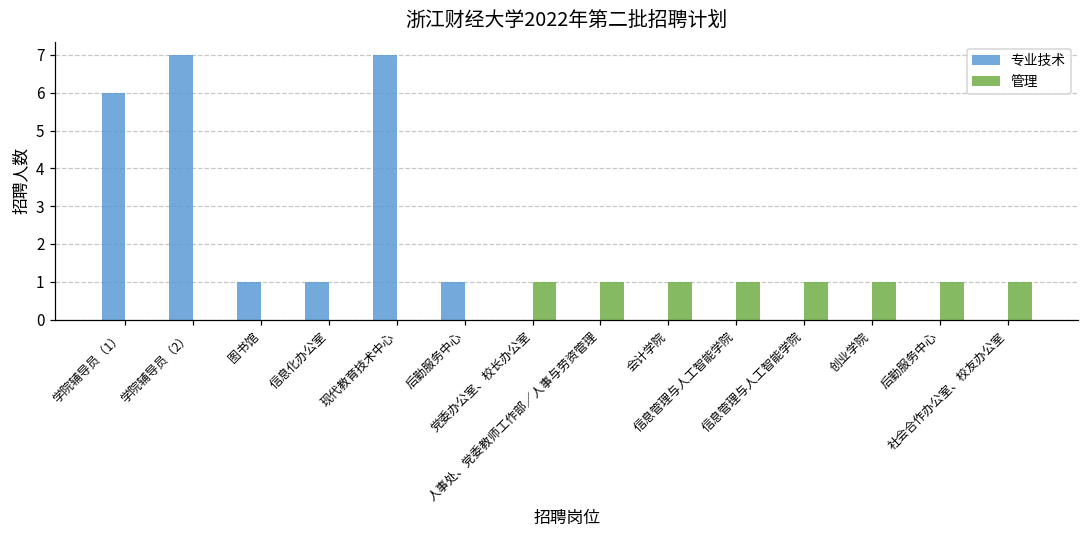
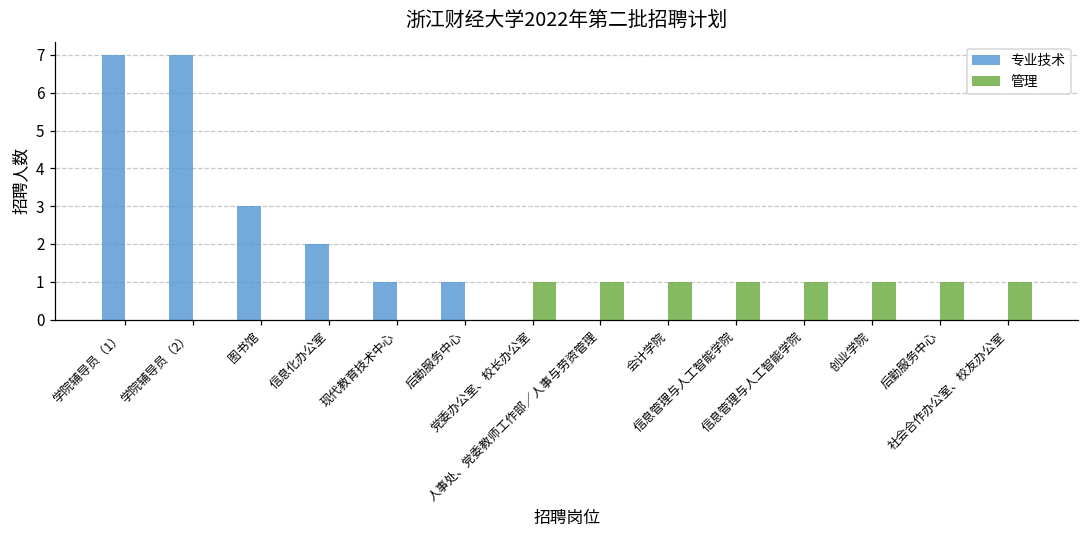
专业技术, 学院辅导员（1）: 6 -> 7
专业技术, 图书馆: 1 -> 3
专业技术, 信息化办公室: 1 -> 2
专业技术, 现代教育技术中心: 7 -> 1
